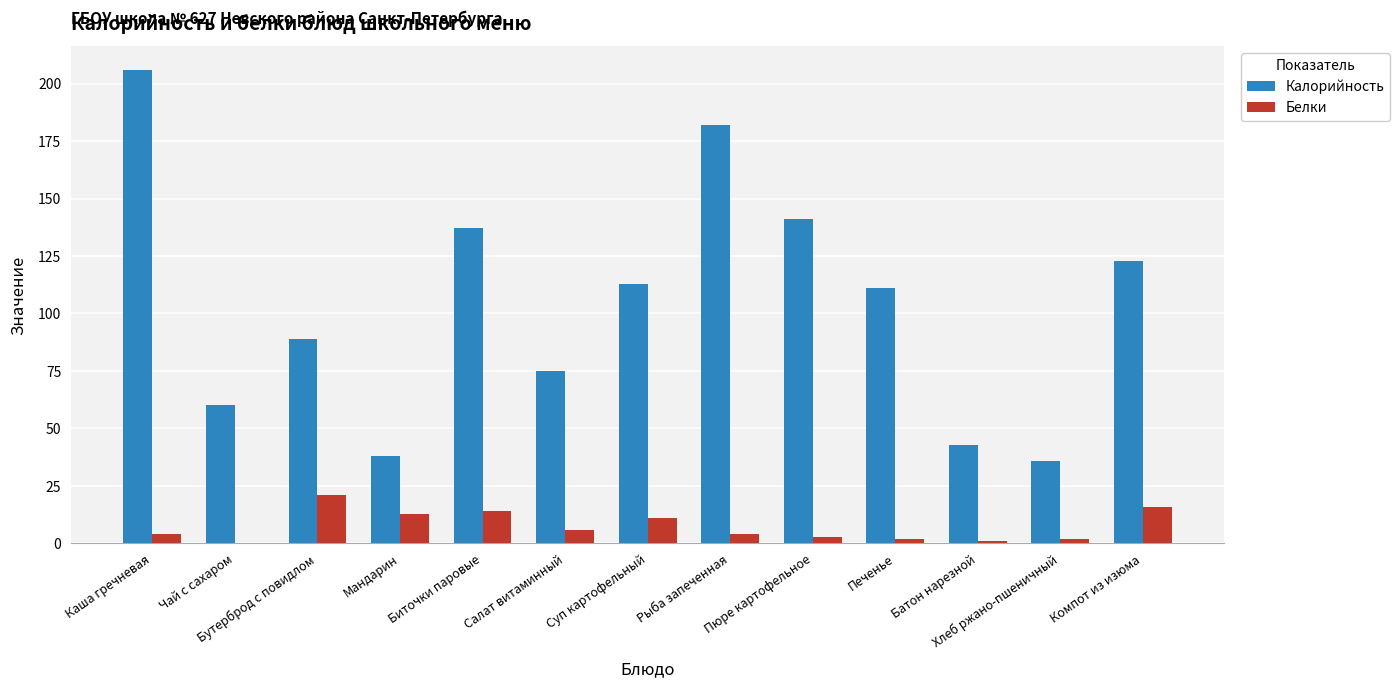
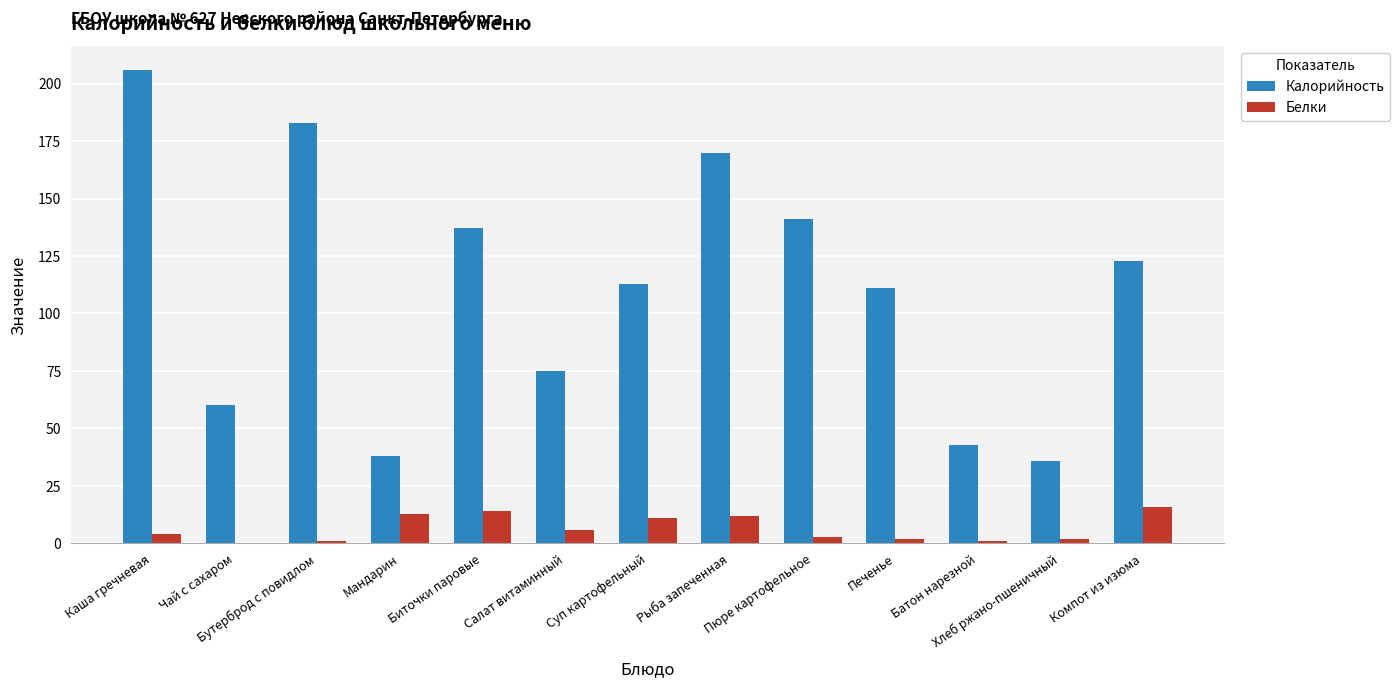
Калорийность, Бутерброд с повидлом: 89 -> 183
Белки, Бутерброд с повидлом: 21 -> 1
Калорийность, Рыба запеченная: 182 -> 170
Белки, Рыба запеченная: 4 -> 12
